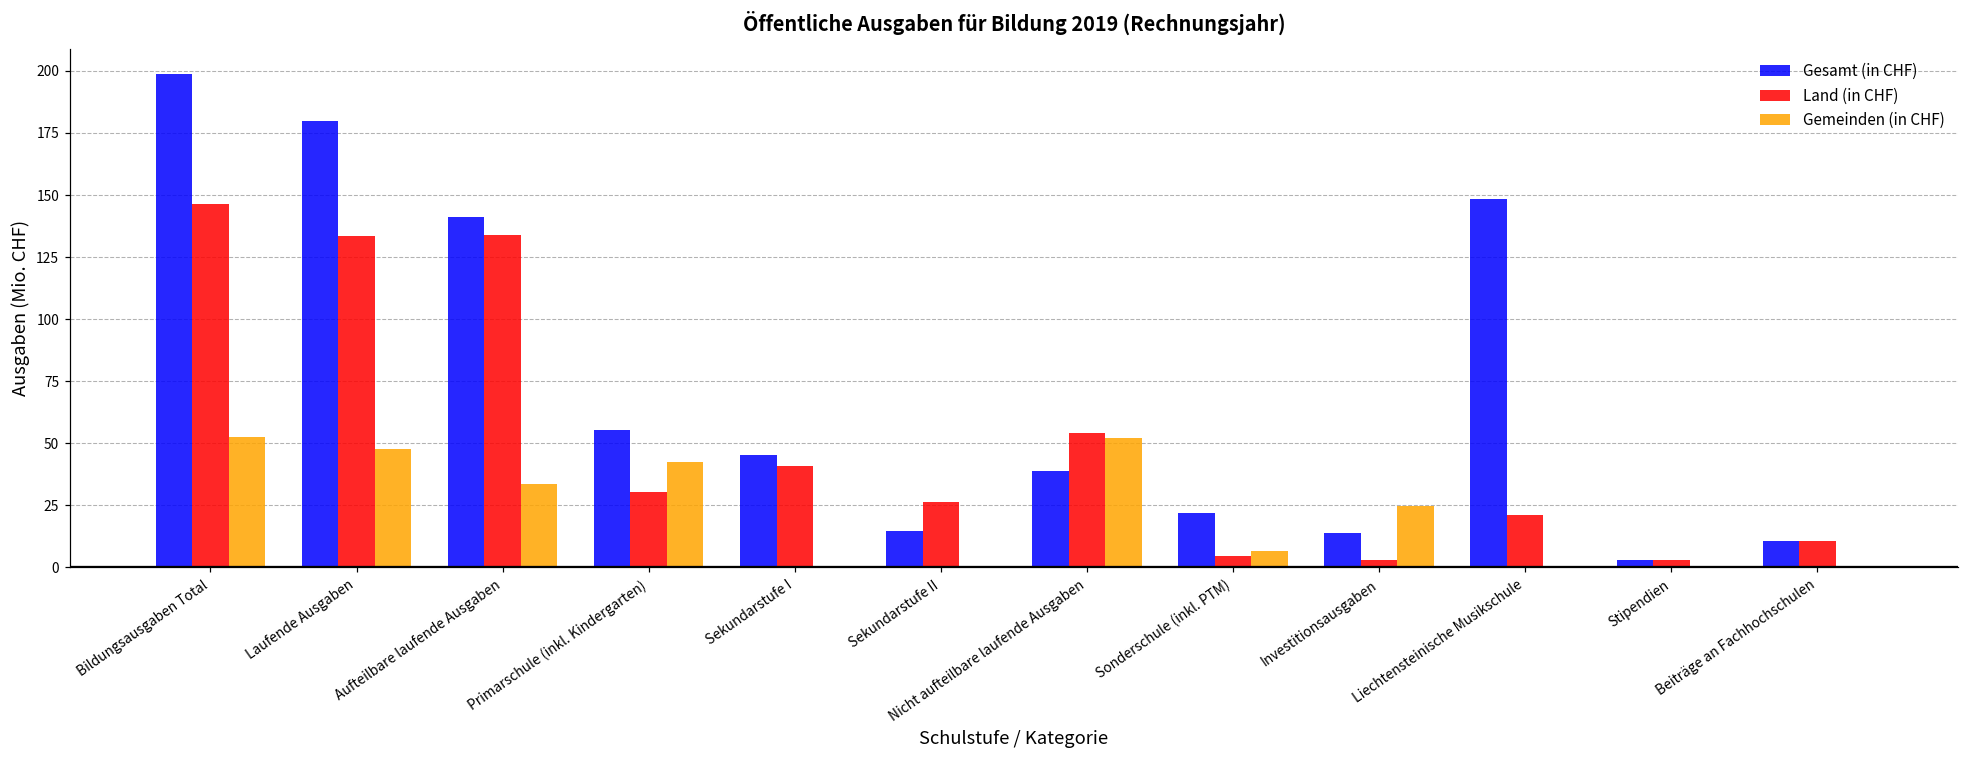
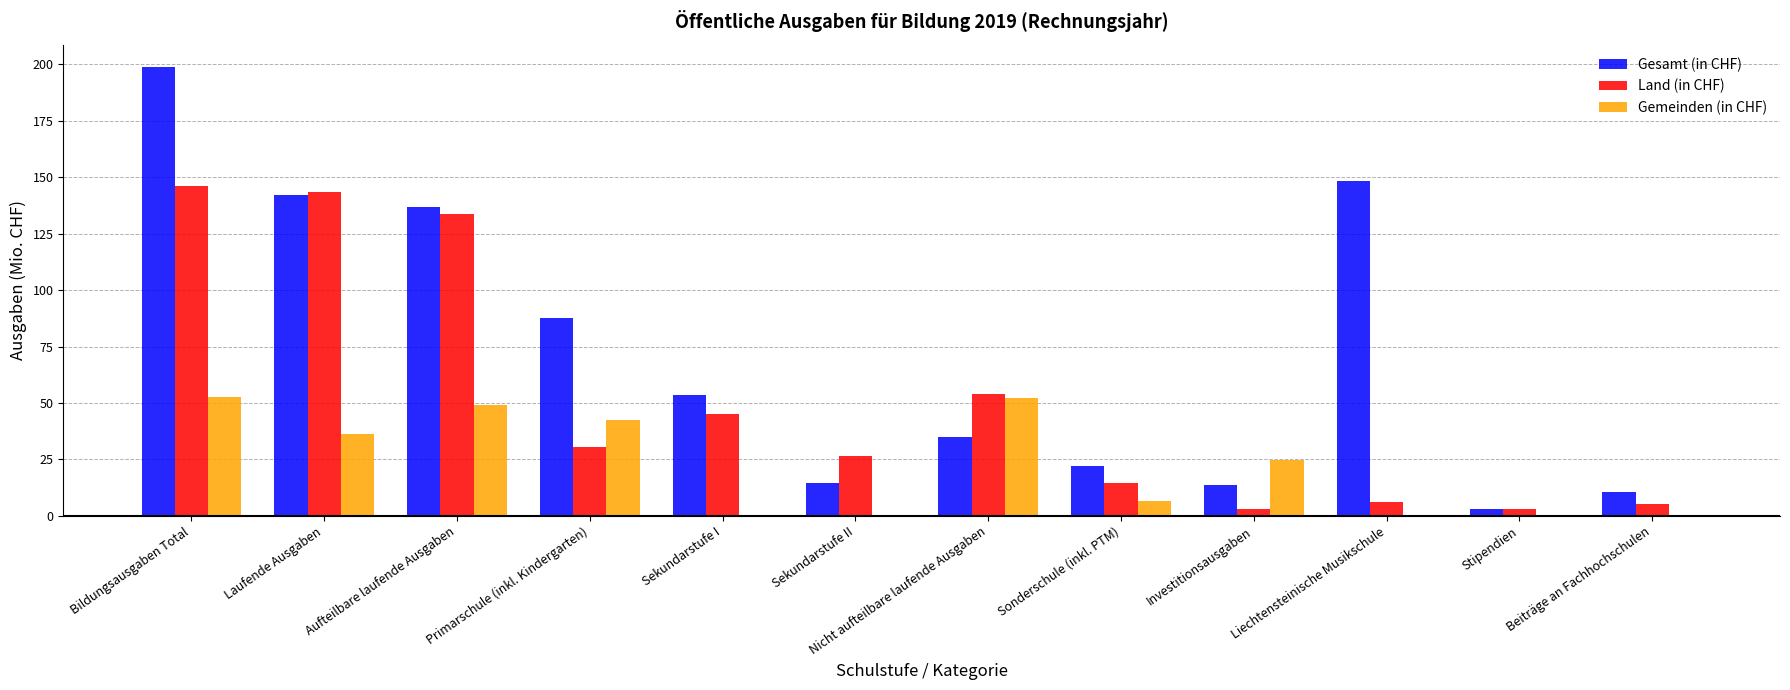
Gesamt (in CHF), Laufende Ausgaben: 180 -> 142
Land (in CHF), Laufende Ausgaben: 134 -> 143
Gemeinden (in CHF), Laufende Ausgaben: 48 -> 36
Gesamt (in CHF), Aufteilbare laufende Ausgaben: 141 -> 137
Gemeinden (in CHF), Aufteilbare laufende Ausgaben: 34 -> 49
Gesamt (in CHF), Primarschule (inkl. Kindergarten): 55 -> 88
Gesamt (in CHF), Sekundarstufe I: 45 -> 53
Land (in CHF), Sekundarstufe I: 41 -> 45
Gesamt (in CHF), Nicht aufteilbare laufende Ausgaben: 39 -> 35
Land (in CHF), Sonderschule (inkl. PTM): 5 -> 15
Land (in CHF), Liechtensteinische Musikschule: 21 -> 6
Land (in CHF), Beiträge an Fachhochschulen: 10 -> 5
